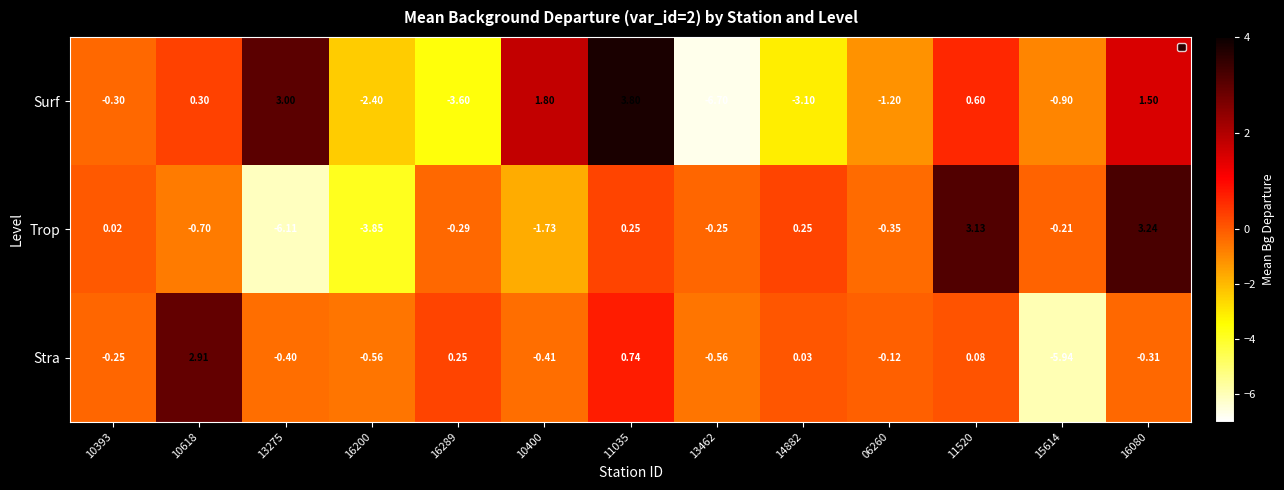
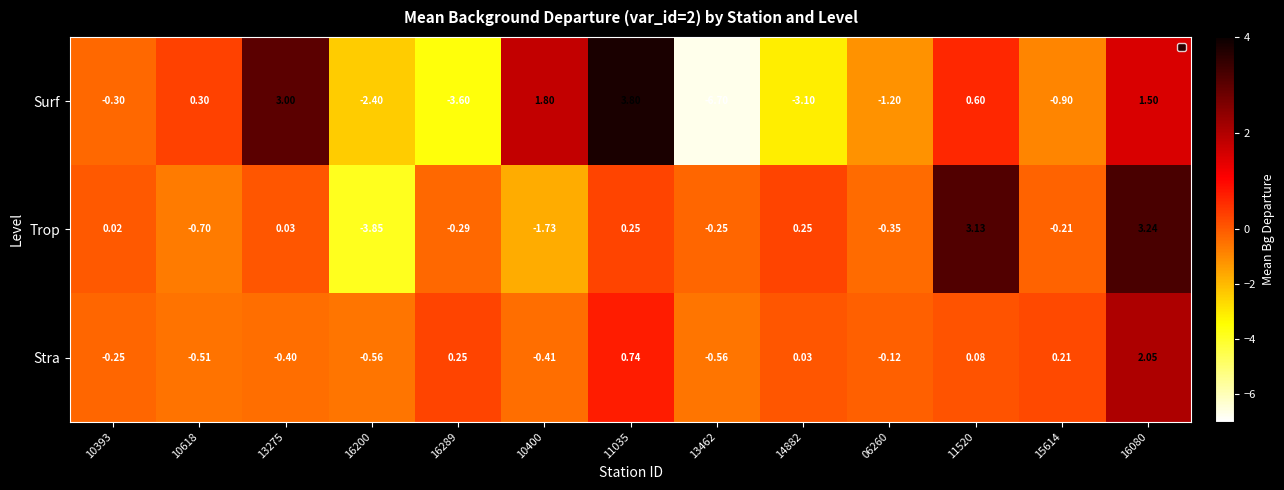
Trop, 13275: -6.11 -> 0.03
Stra, 10618: 2.91 -> -0.51
Stra, 15614: -5.94 -> 0.21
Stra, 16080: -0.31 -> 2.05
